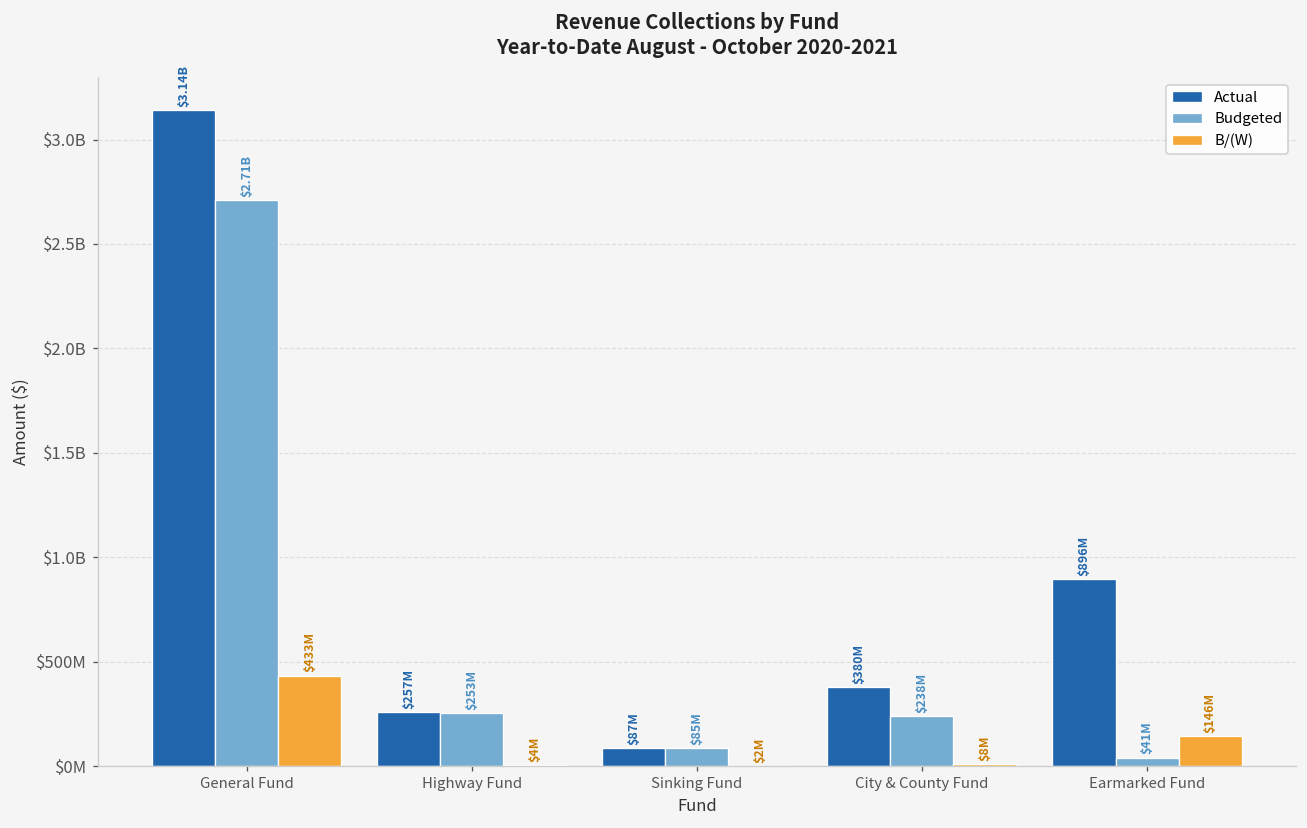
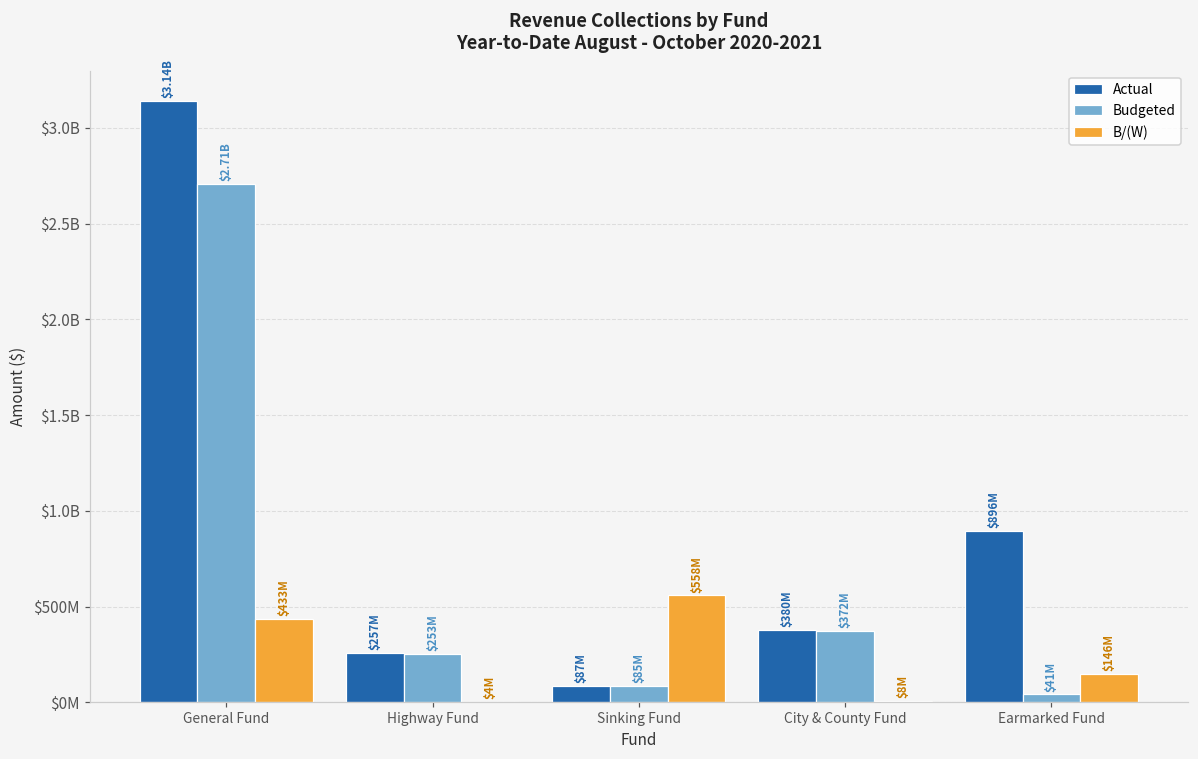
B/(W), Sinking Fund: $2M -> $558M
Budgeted, City & County Fund: $238M -> $372M
